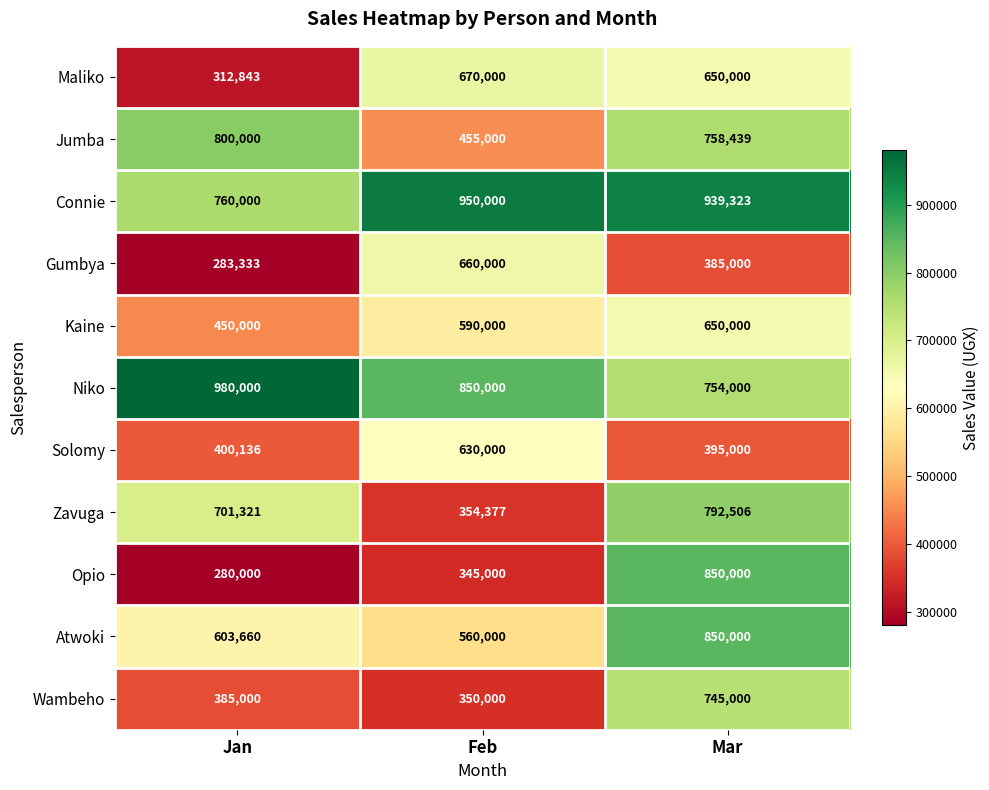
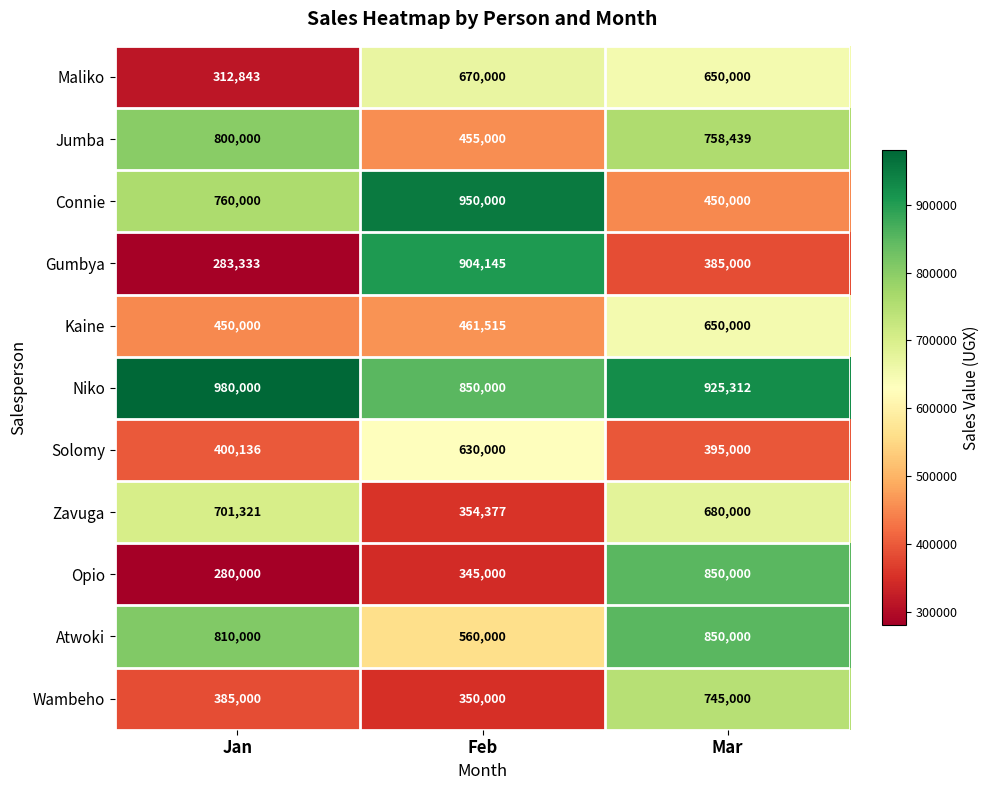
Connie, Mar: 939,323 -> 450,000
Gumbya, Feb: 660,000 -> 904,145
Kaine, Feb: 590,000 -> 461,515
Niko, Mar: 754,000 -> 925,312
Zavuga, Mar: 792,506 -> 680,000
Atwoki, Jan: 603,660 -> 810,000
